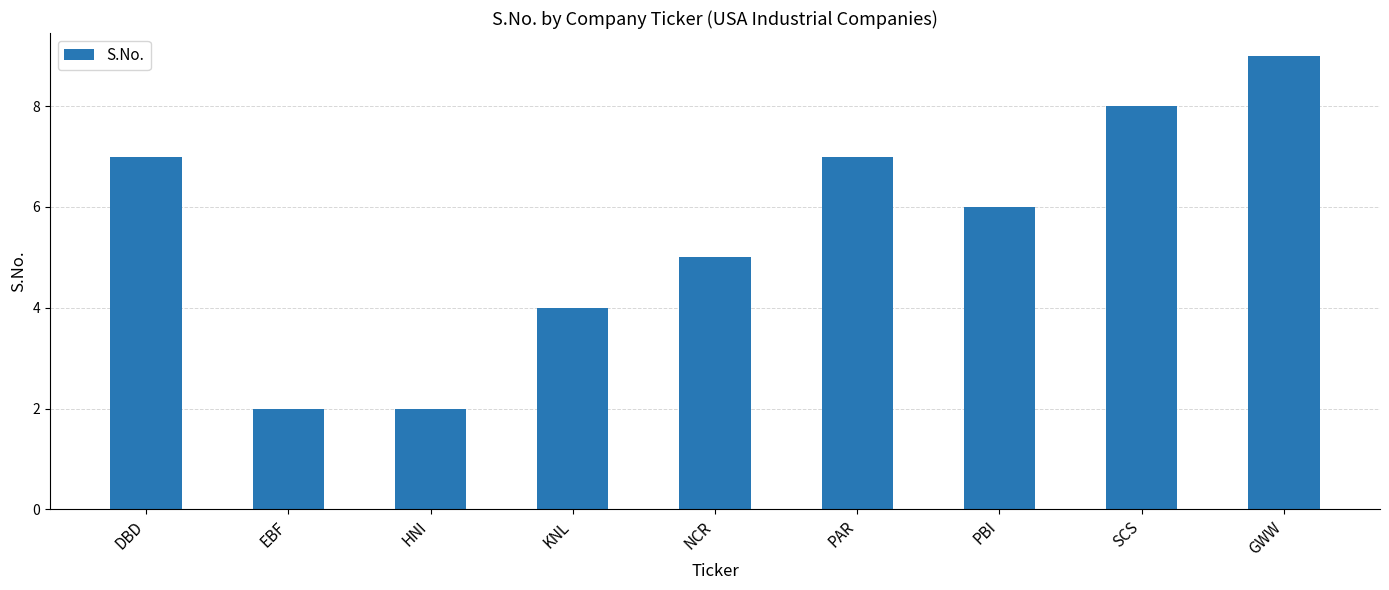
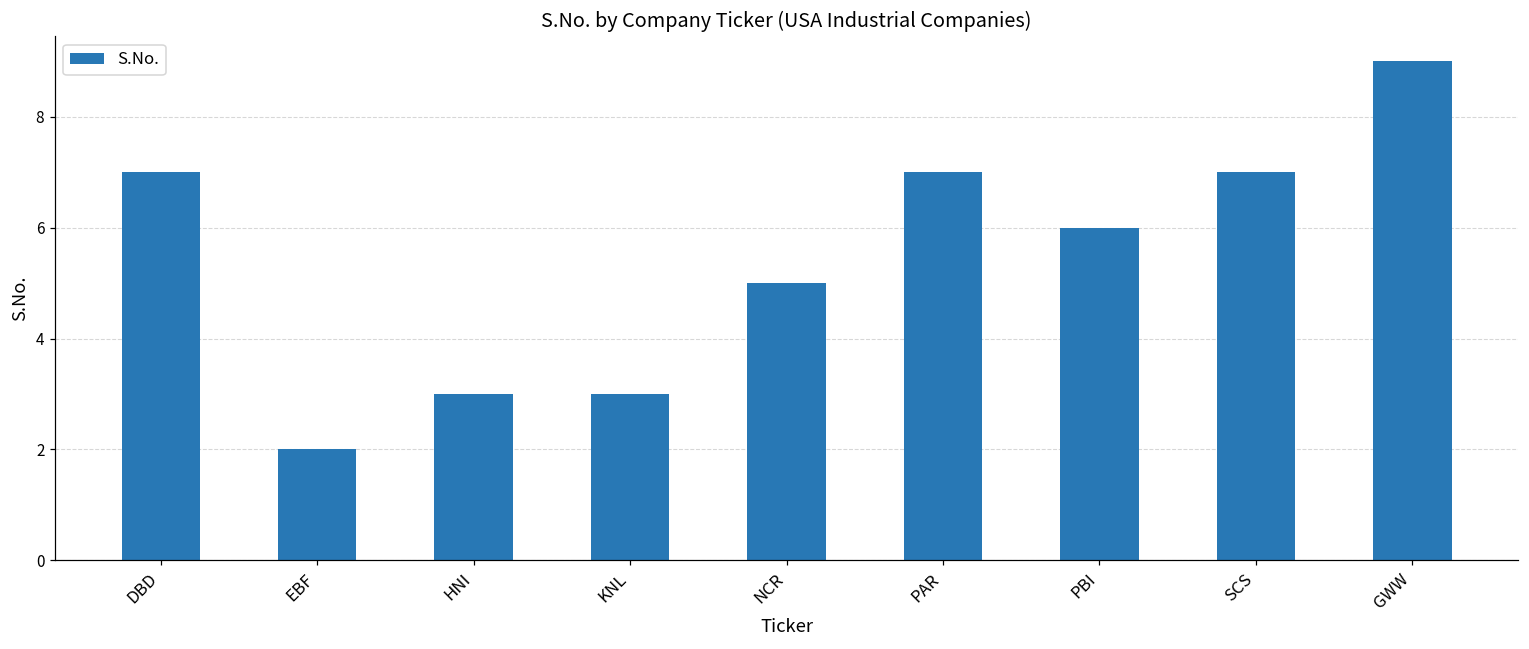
HNI: 2 -> 3
KNL: 4 -> 3
SCS: 8 -> 7
